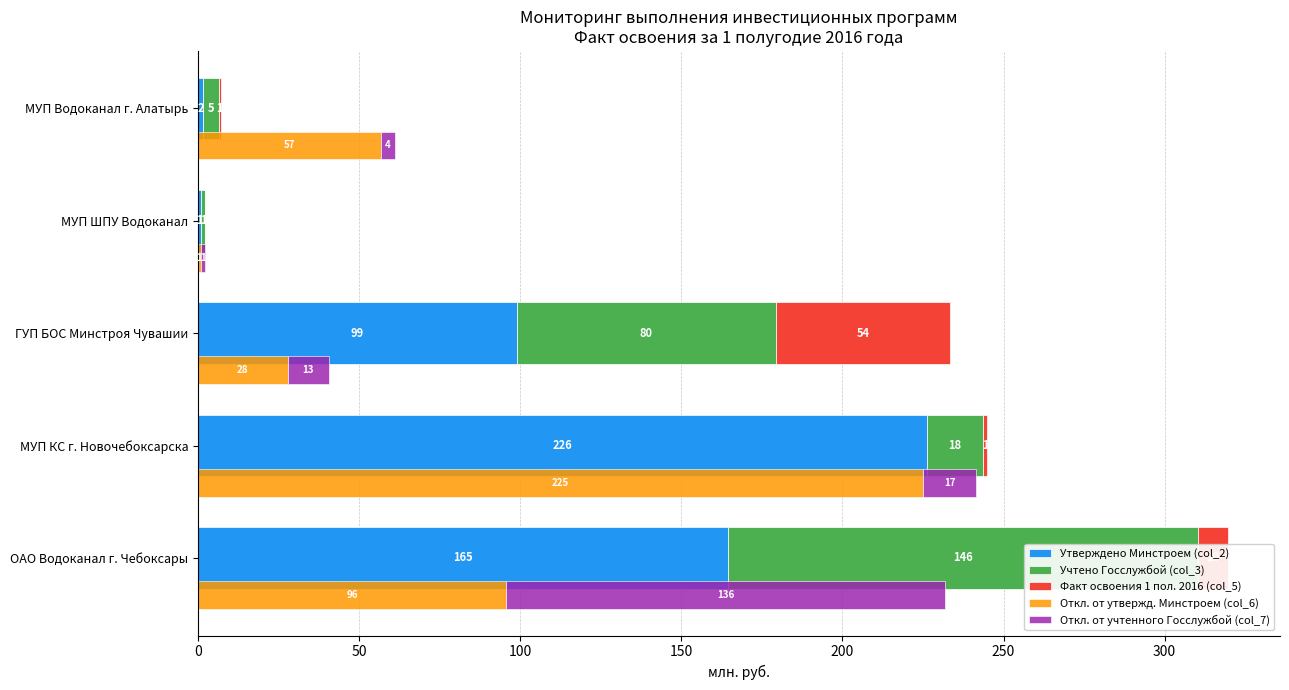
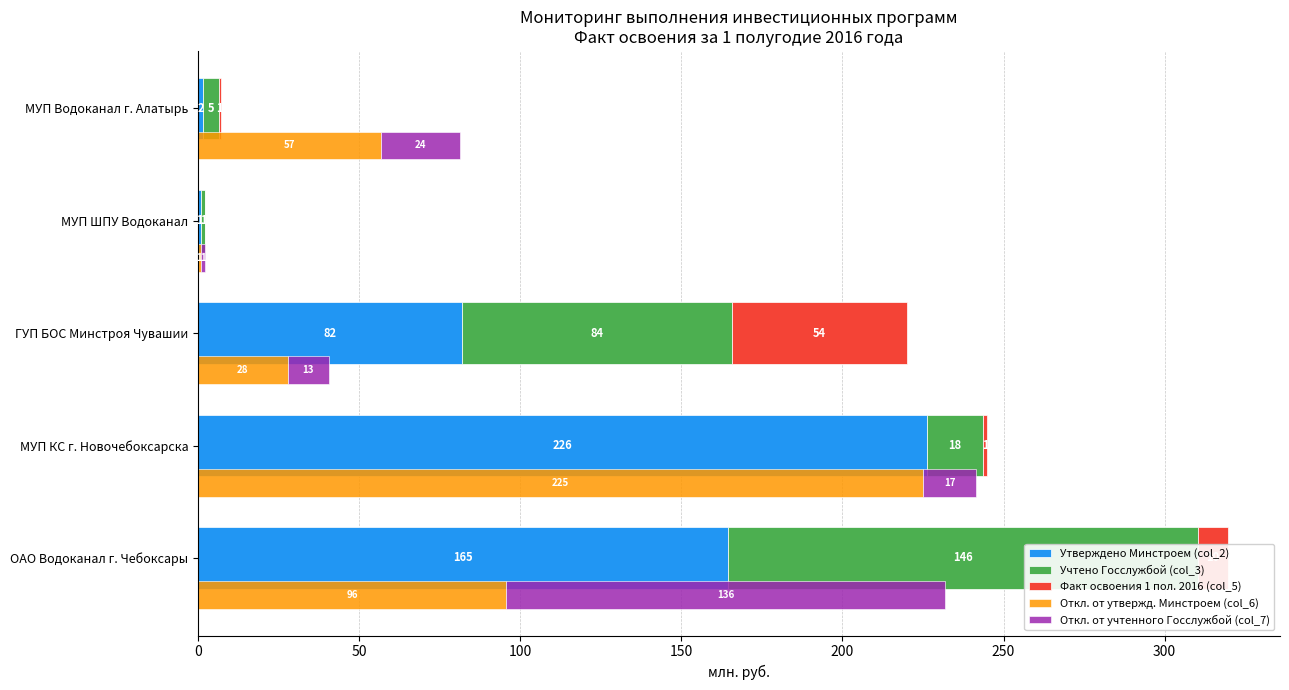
Откл. от учтенного Госслужбой (col_7), МУП Водоканал г. Алатырь: 4 -> 24
Утверждено Минстроем (col_2), ГУП БОС Минстроя Чувашии: 99 -> 82
Учтено Госслужбой (col_3), ГУП БОС Минстроя Чувашии: 80 -> 84
